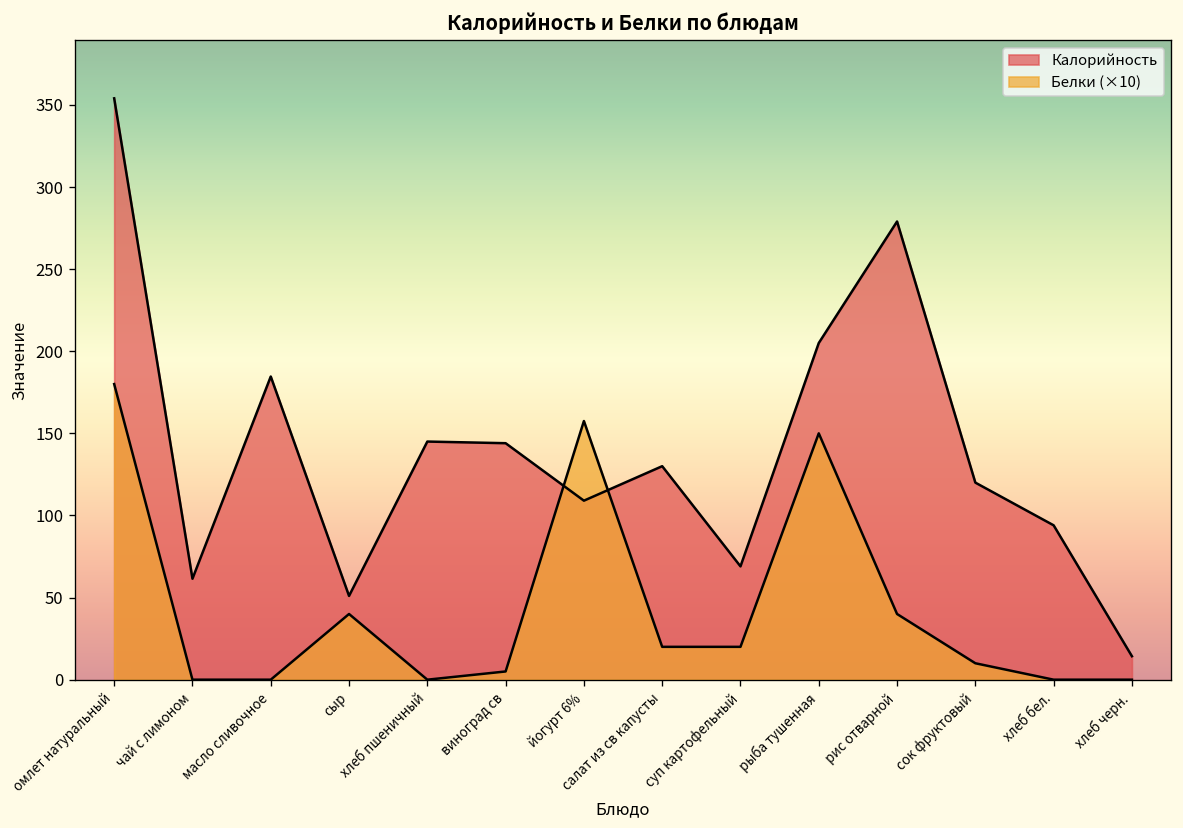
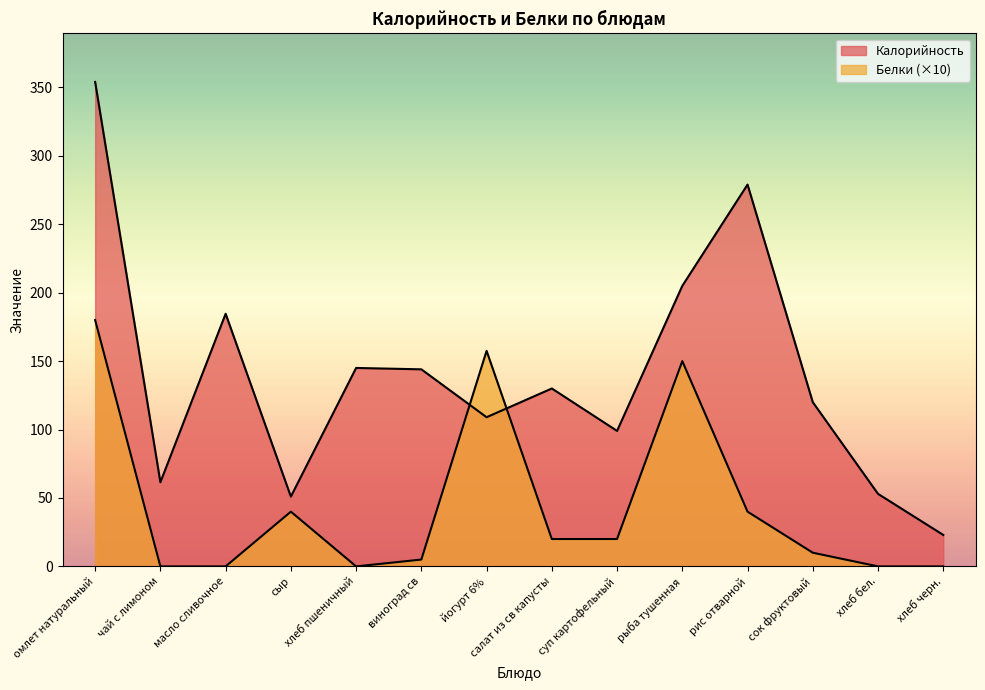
Калорийность, суп картофельный: 69 -> 99
Калорийность, хлеб бел.: 94 -> 53
Калорийность, хлеб черн.: 14 -> 23
